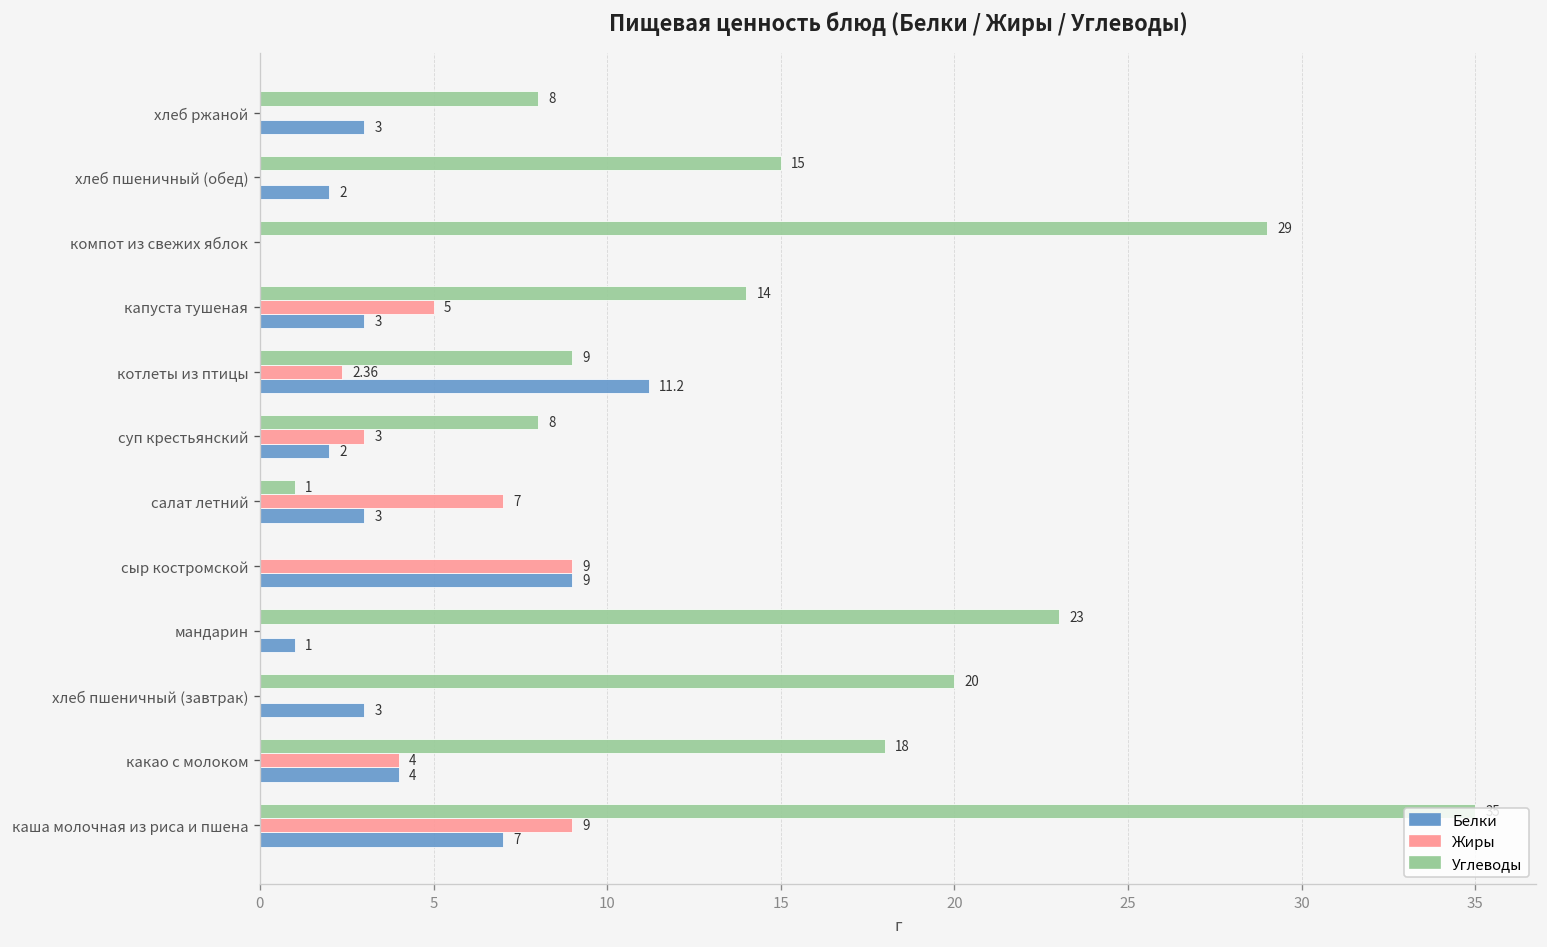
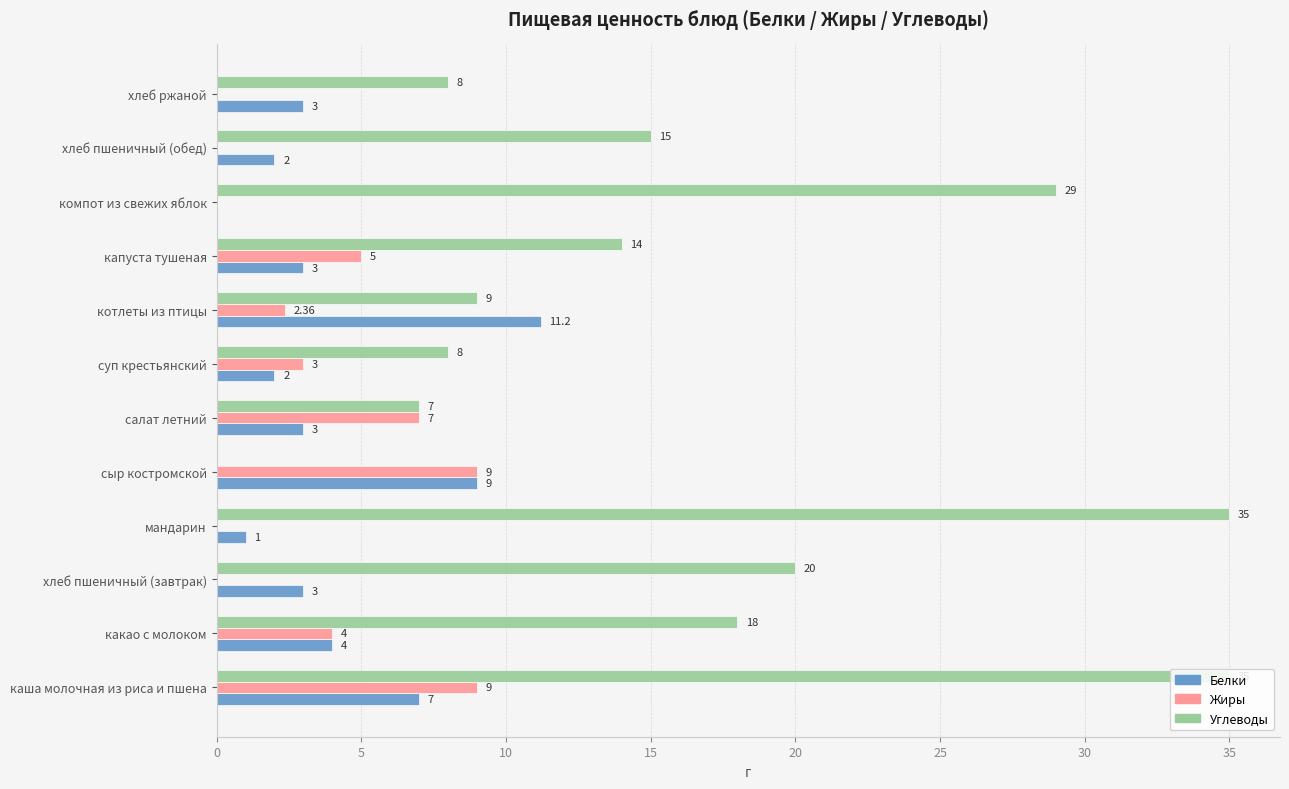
Углеводы, салат летний: 1 -> 7
Углеводы, мандарин: 23 -> 35
